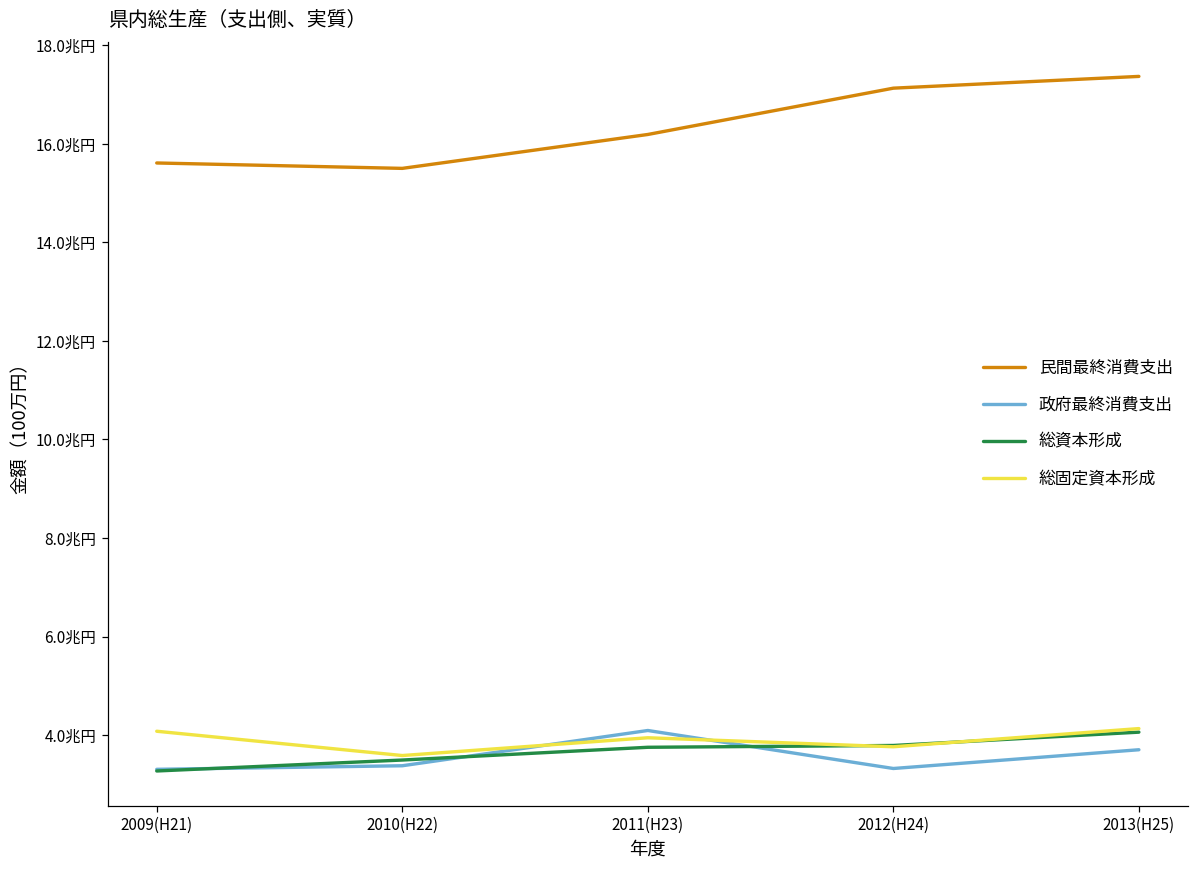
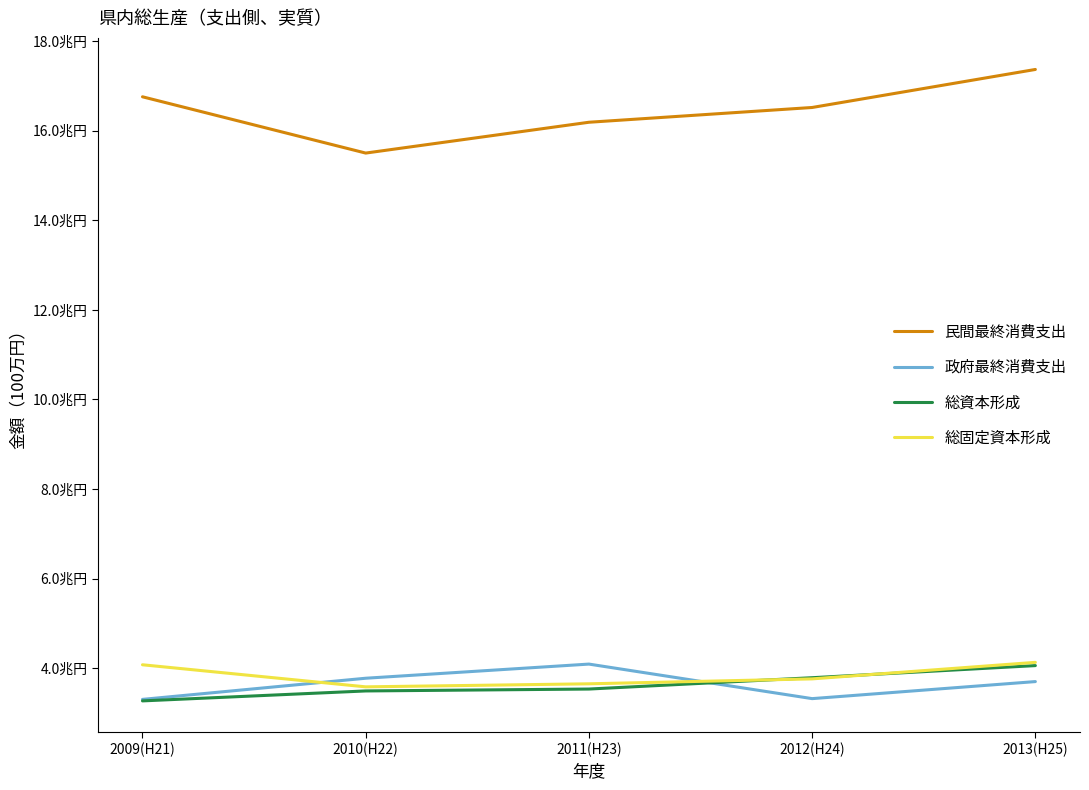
民間最終消費支出, 2009(H21): 15.6兆円 -> 16.8兆円
政府最終消費支出, 2010(H22): 3.4兆円 -> 3.8兆円
総資本形成, 2011(H23): 3.8兆円 -> 3.5兆円
総固定資本形成, 2011(H23): 3.9兆円 -> 3.7兆円
民間最終消費支出, 2012(H24): 17.1兆円 -> 16.5兆円
